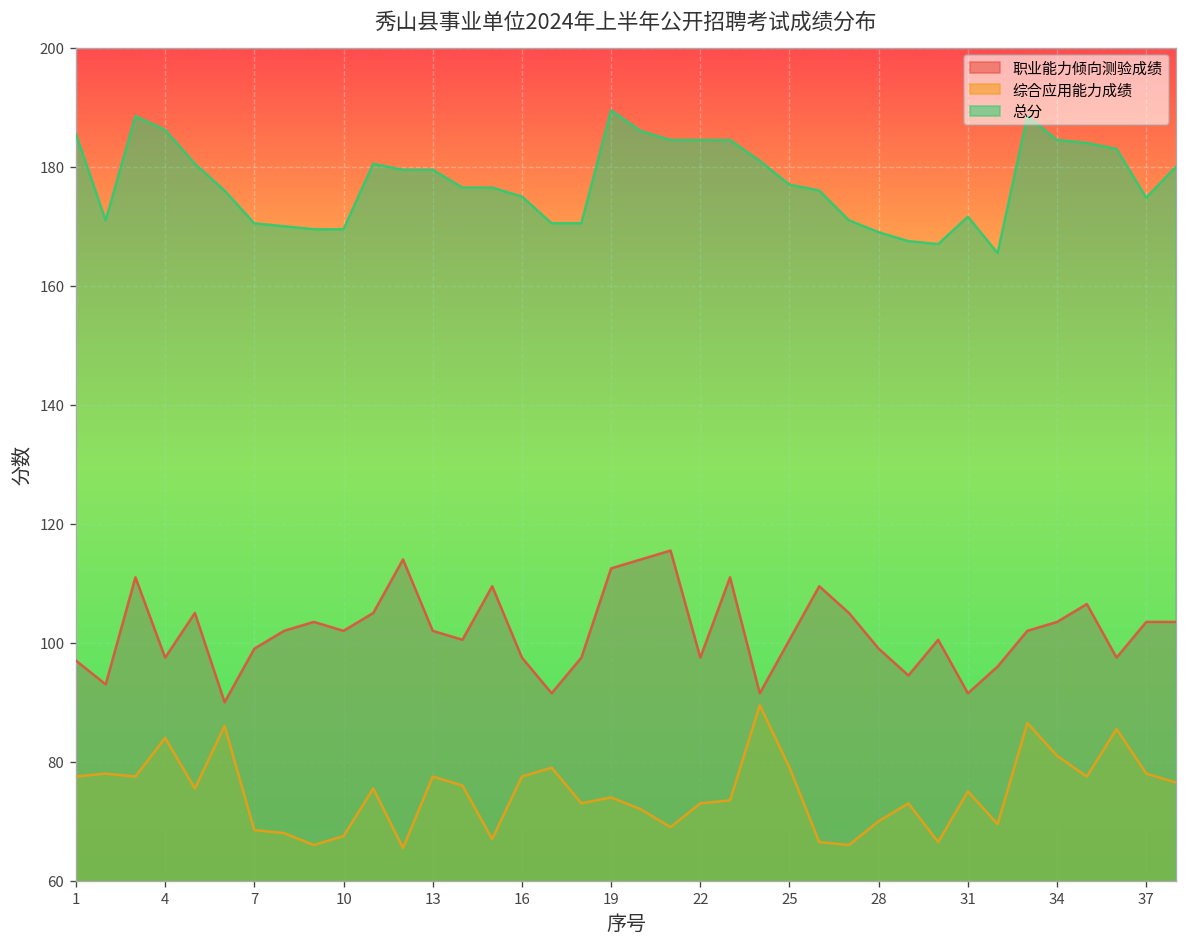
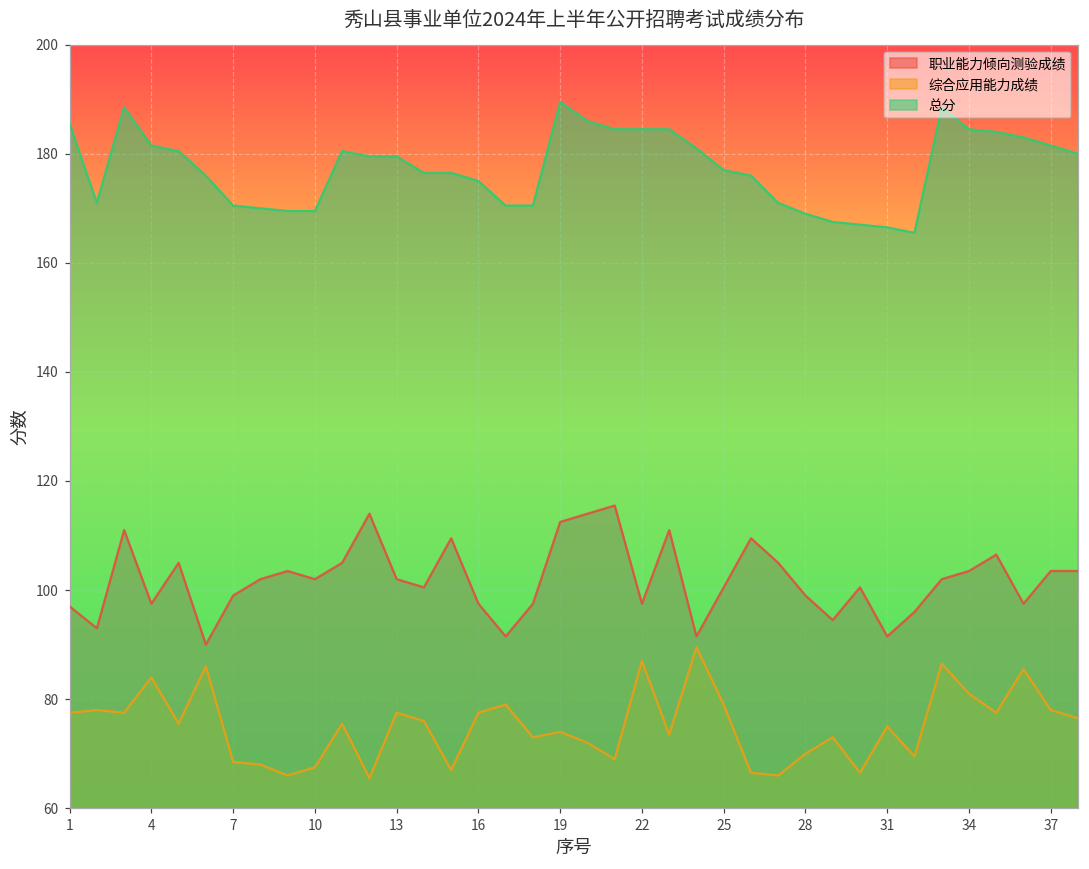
总分, 4: 186 -> 182
综合应用能力成绩, 22: 73 -> 87
总分, 31: 172 -> 167
总分, 37: 175 -> 182
